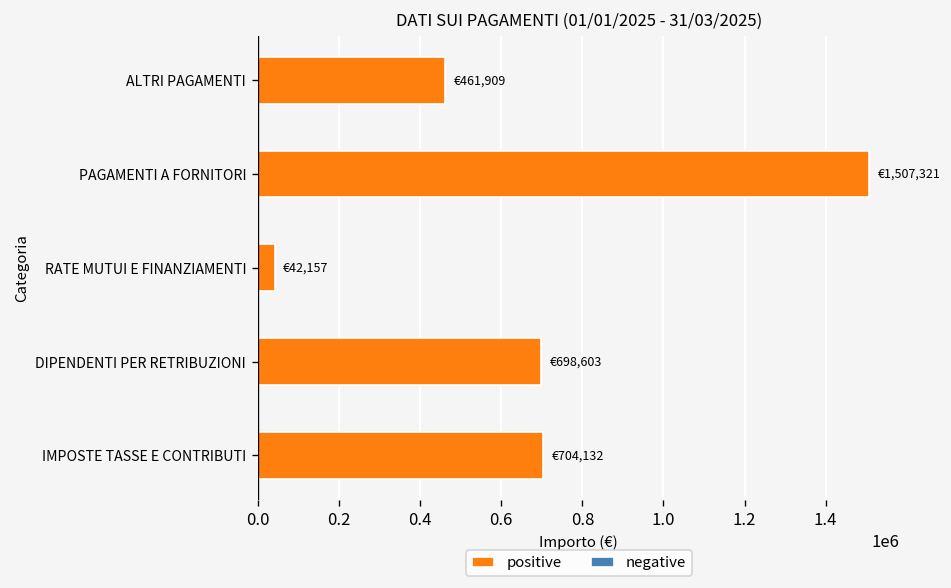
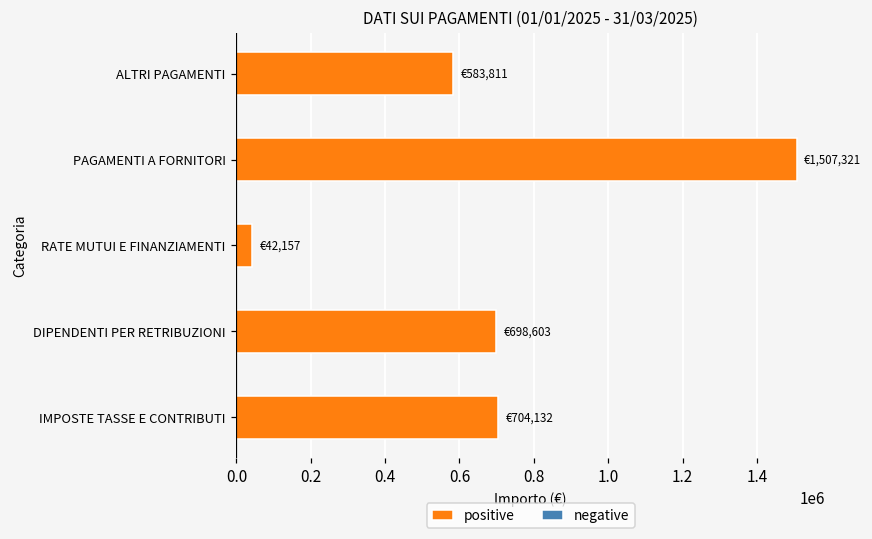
positive, ALTRI PAGAMENTI: €461,909 -> €583,811
